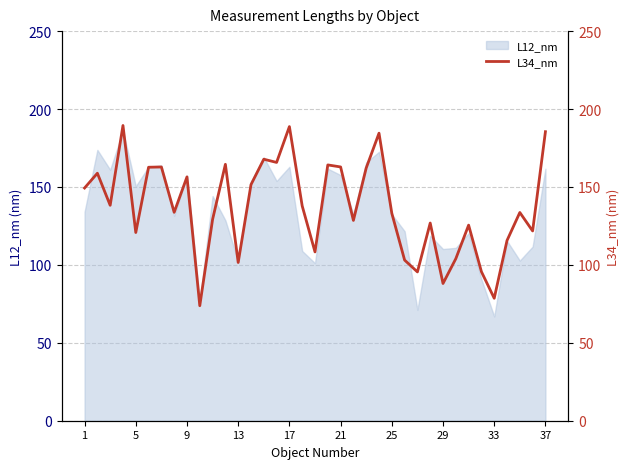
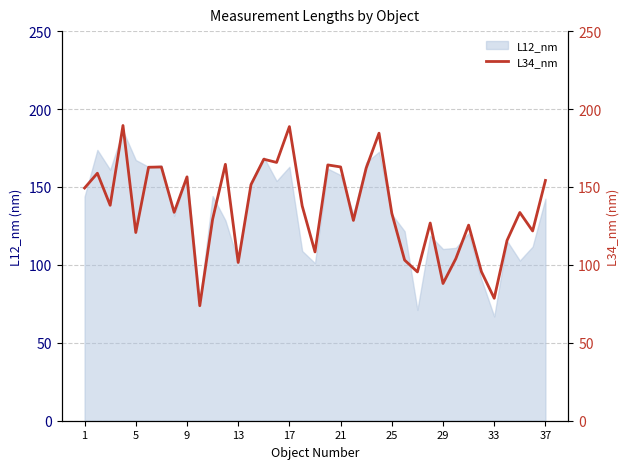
L12_nm, 1: 134 -> 144
L12_nm, 5: 151 -> 167
L12_nm, 37: 162 -> 142
L34_nm, 37: 185 -> 154
